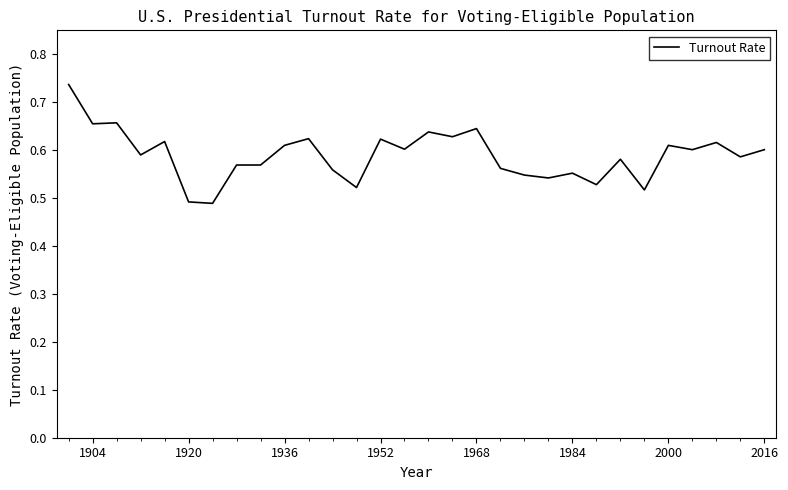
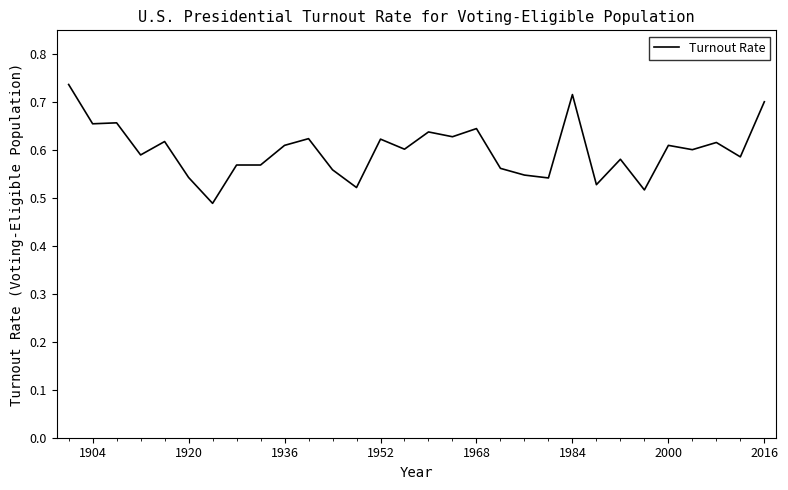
1920: 0.49 -> 0.54
1984: 0.55 -> 0.72
2016: 0.60 -> 0.70
